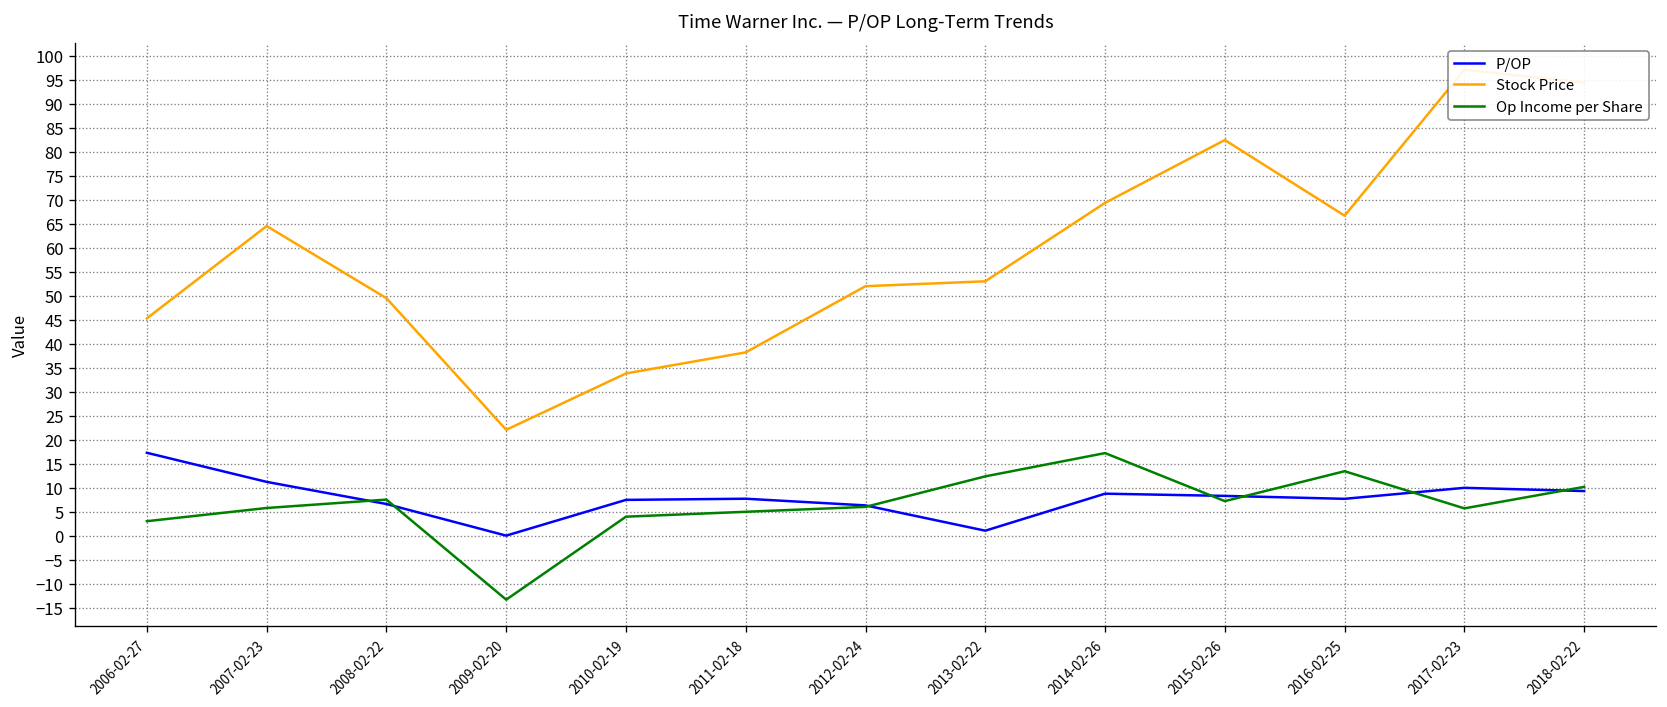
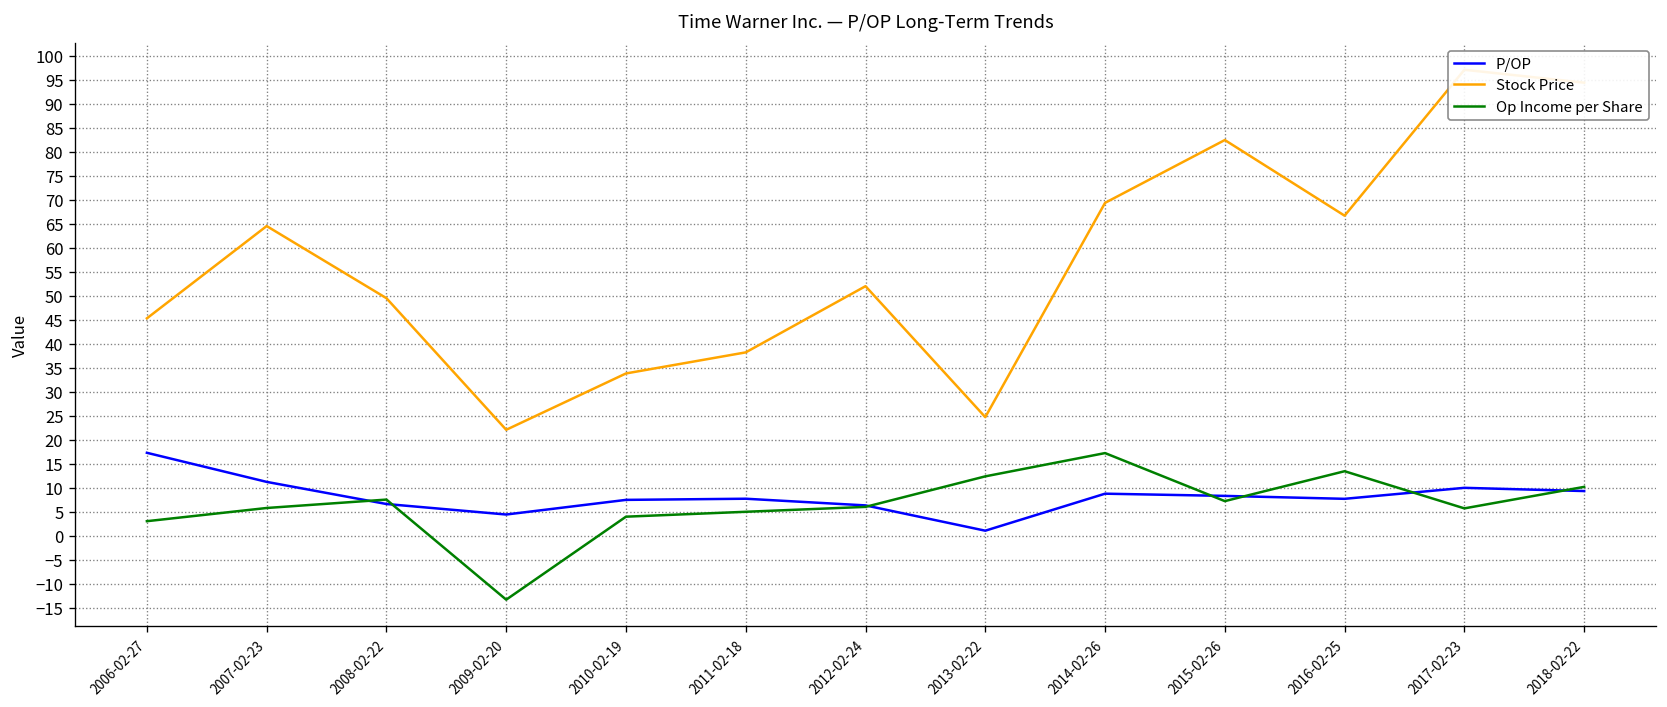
P/OP, 2009-02-20: 0 -> 4
Stock Price, 2013-02-22: 53 -> 25
